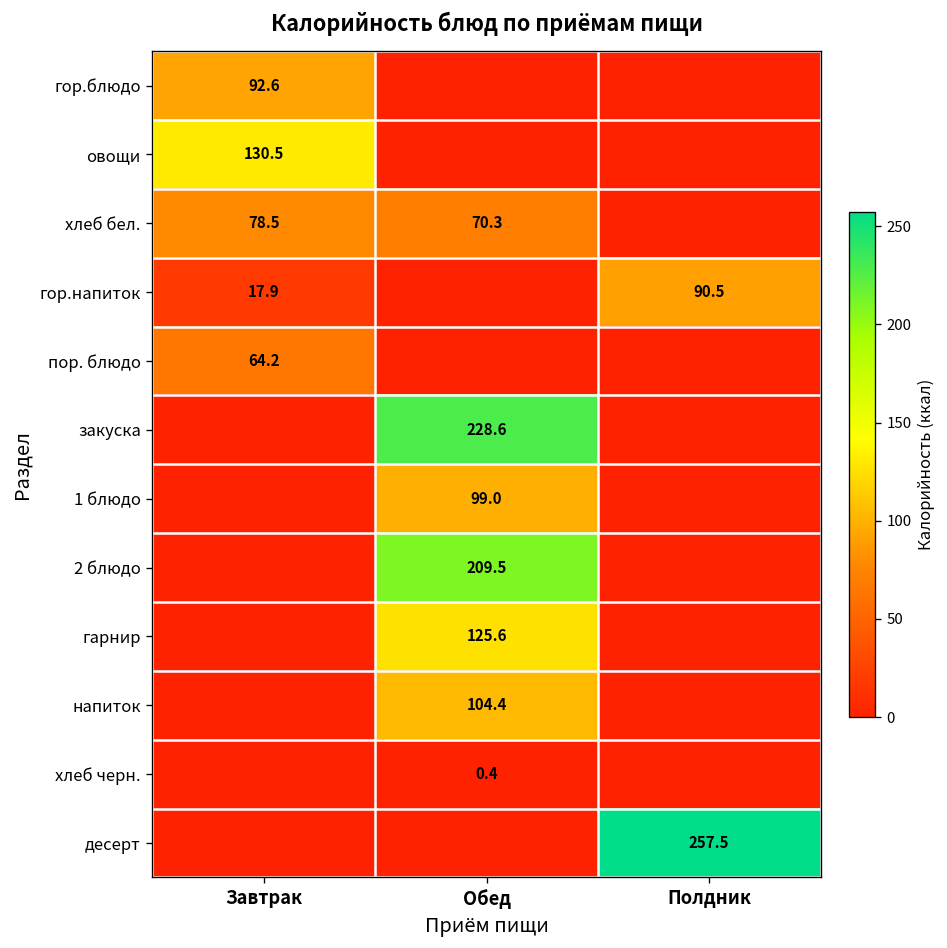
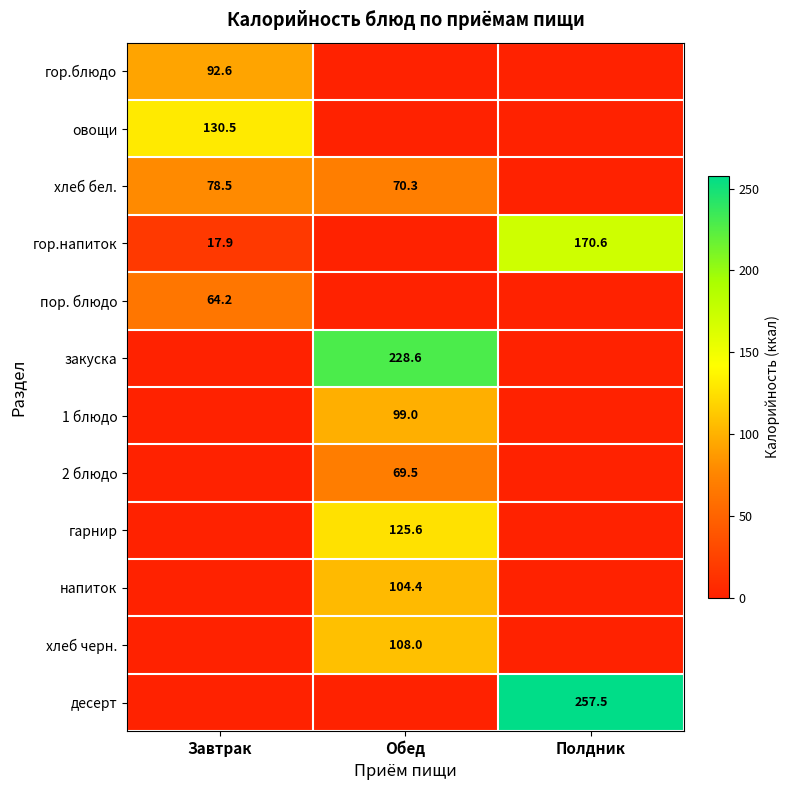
гор.напиток, Полдник: 90.5 -> 170.6
2 блюдо, Обед: 209.5 -> 69.5
хлеб черн., Обед: 0.4 -> 108.0
